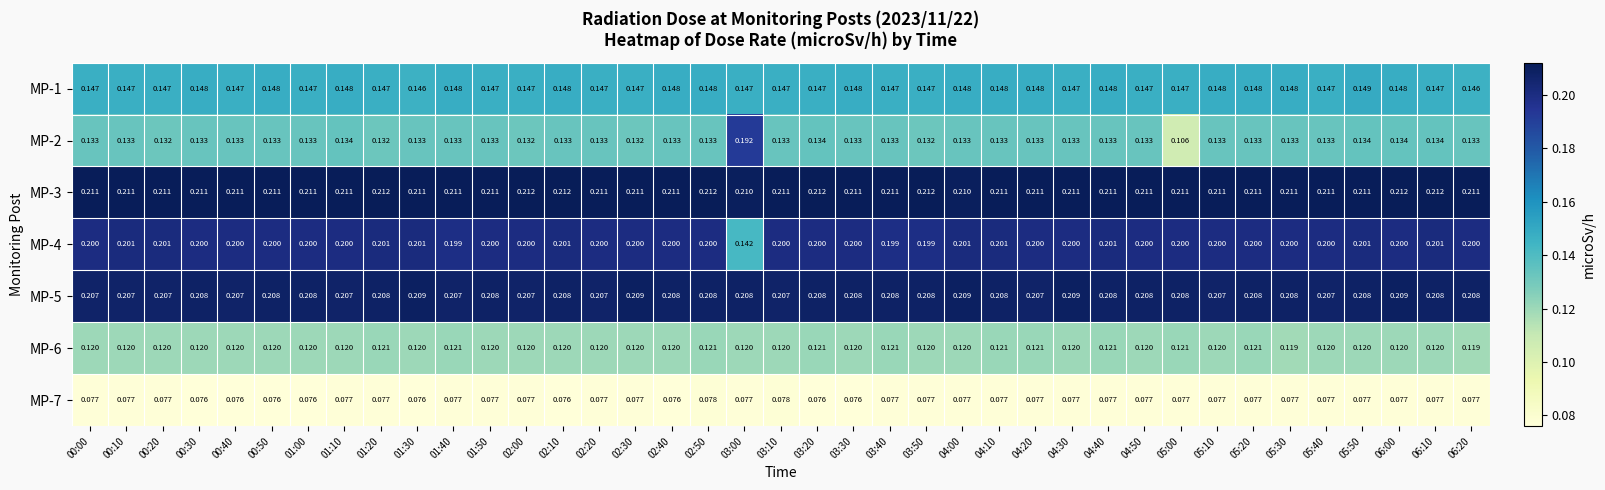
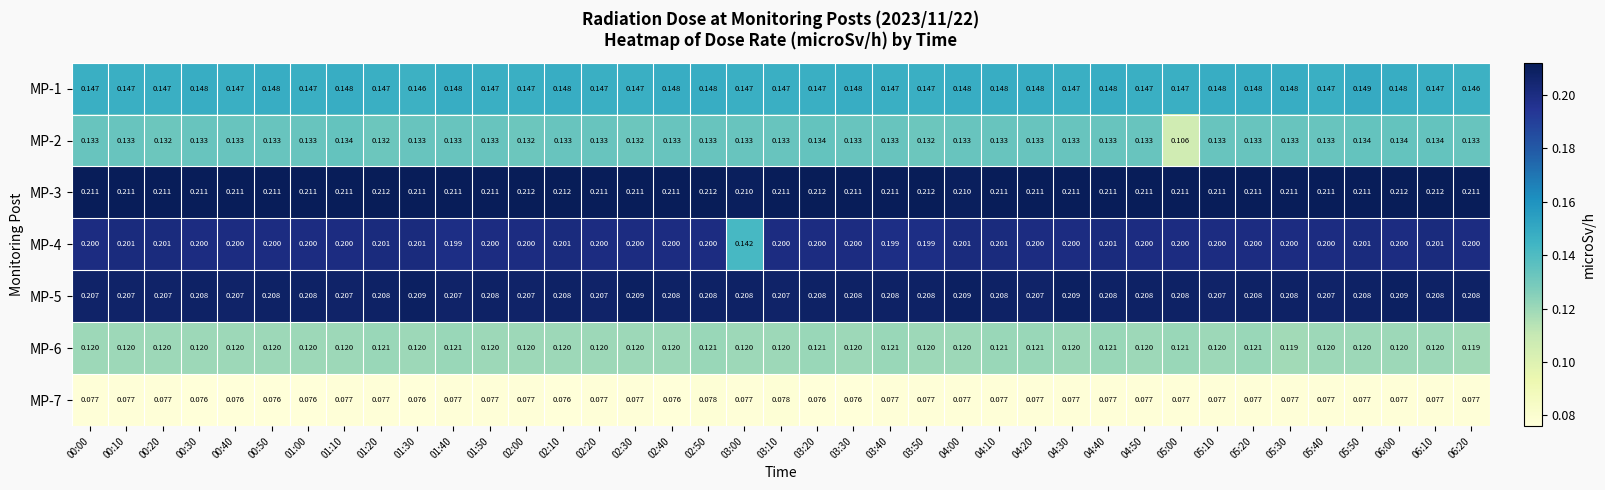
MP-2, 03:00: 0.192 -> 0.133
